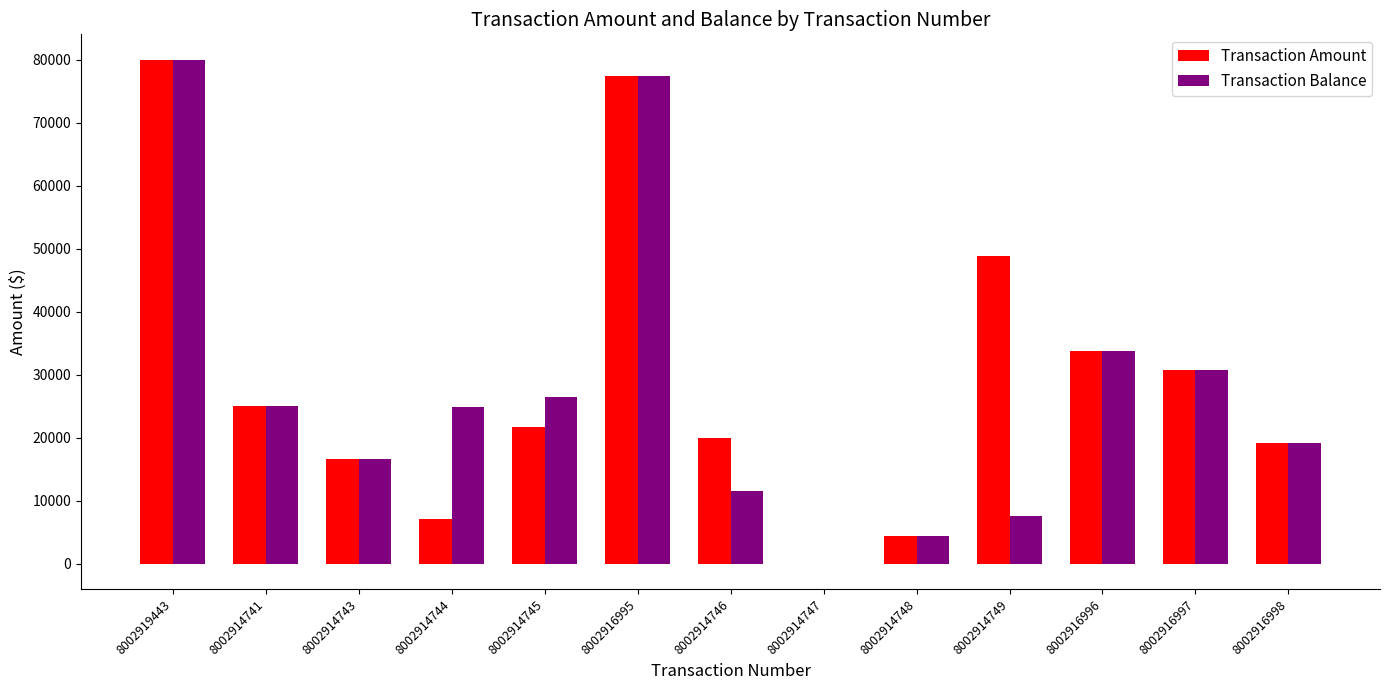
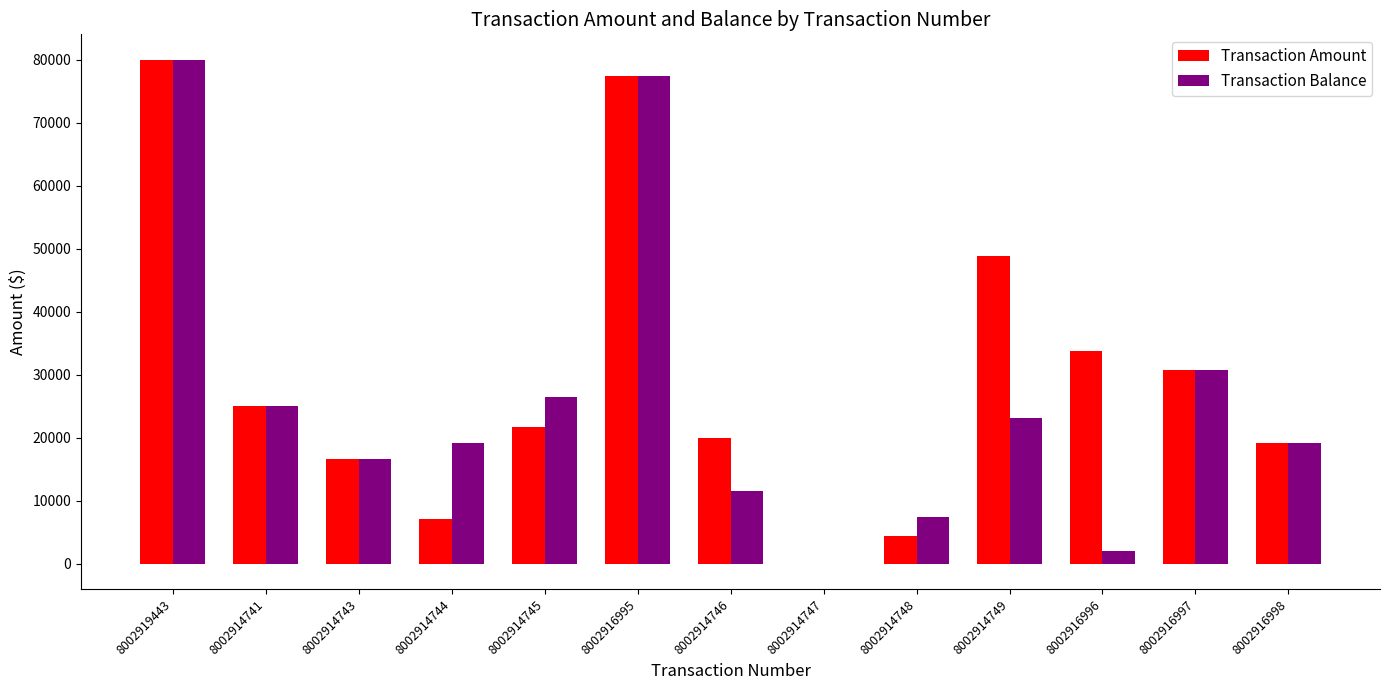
Transaction Balance, 8002914744: 25000 -> 19000
Transaction Balance, 8002914748: 4000 -> 7000
Transaction Balance, 8002914749: 8000 -> 23000
Transaction Balance, 8002916996: 34000 -> 2000
